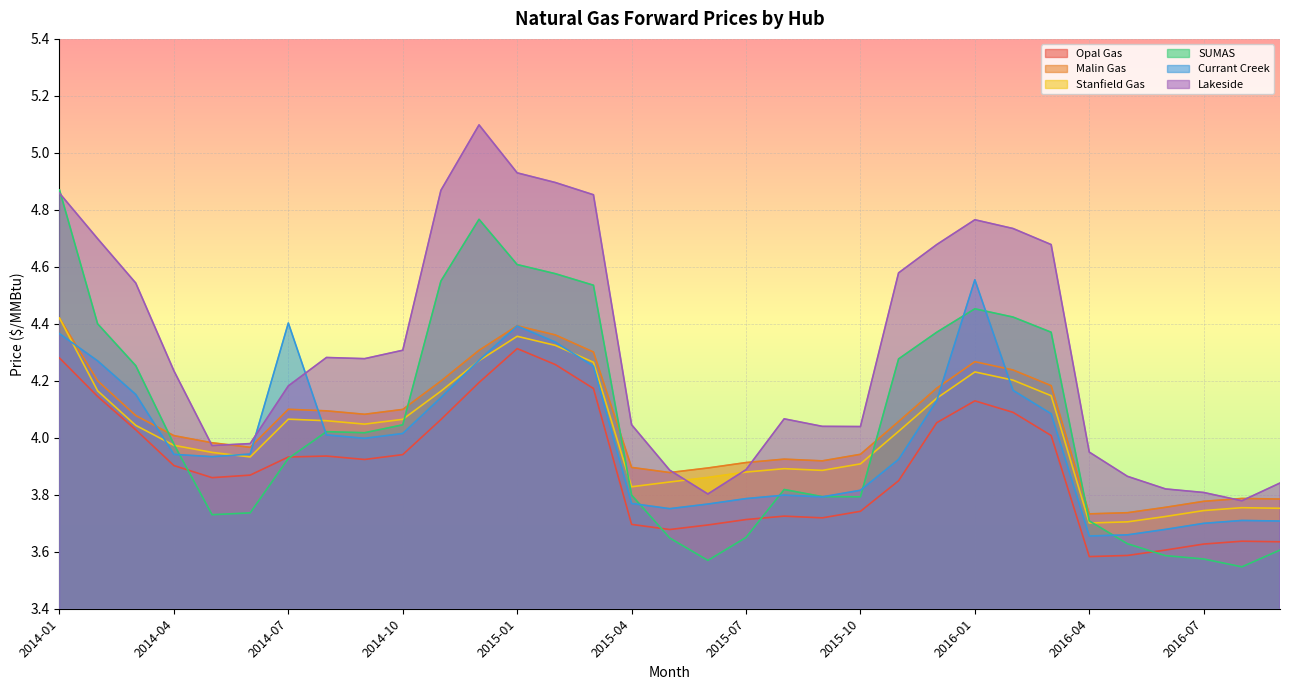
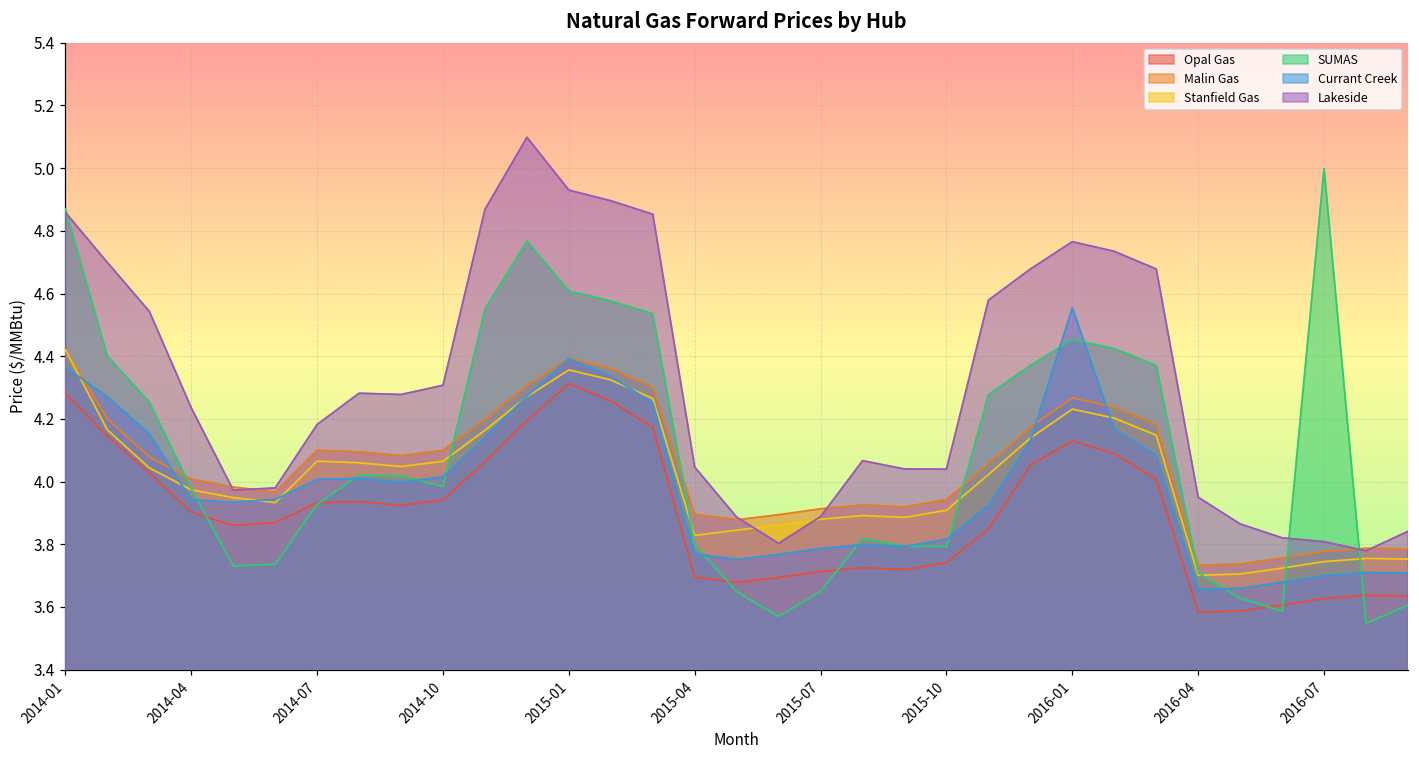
Currant Creek, 2014-07: 4.40 -> 4.01
SUMAS, 2014-10: 4.05 -> 3.98
SUMAS, 2016-07: 3.57 -> 5.00
